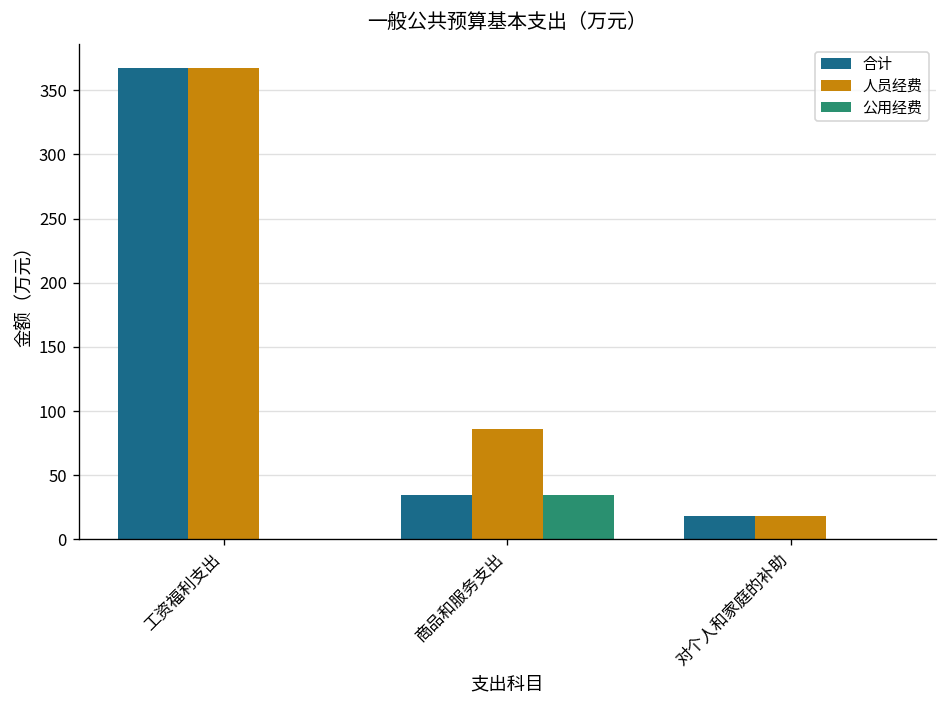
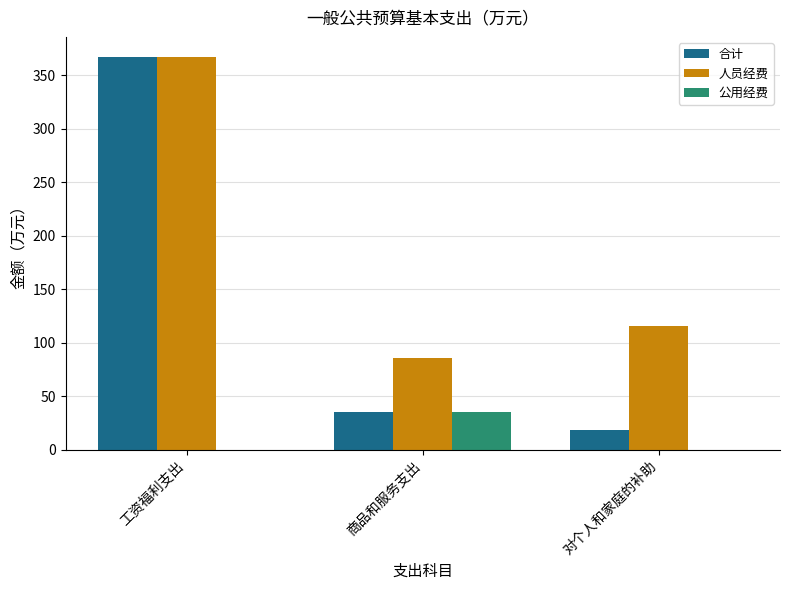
人员经费, 对个人和家庭的补助: 18 -> 116
